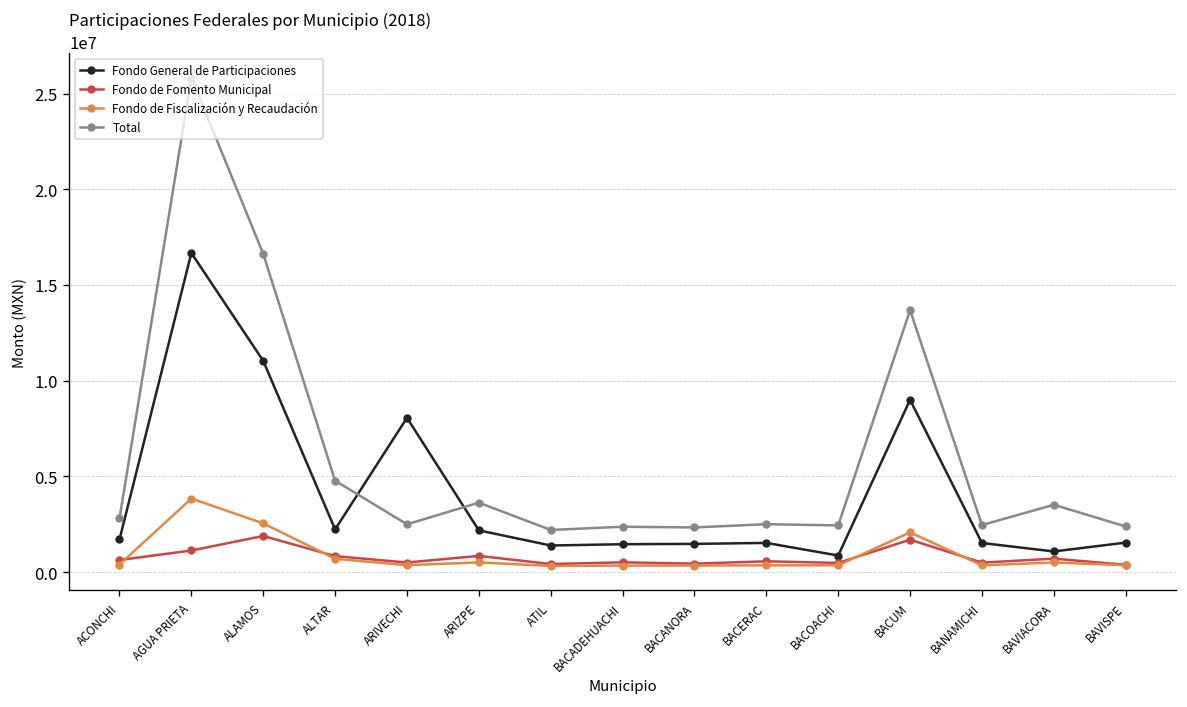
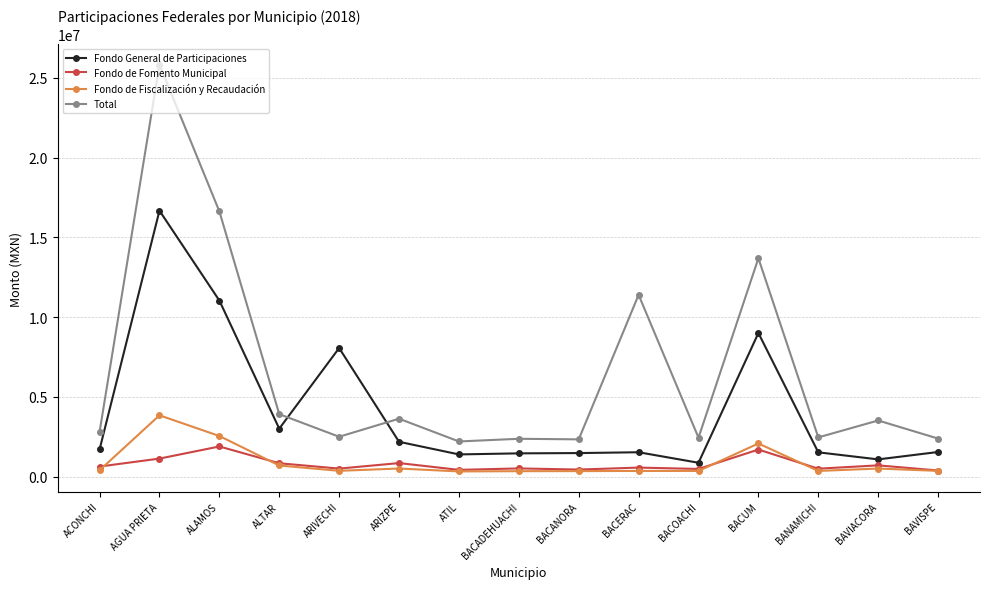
Fondo General de Participaciones, ALTAR: 2200000 -> 3000000
Total, ALTAR: 4800000 -> 3900000
Total, BACERAC: 2500000 -> 11400000
